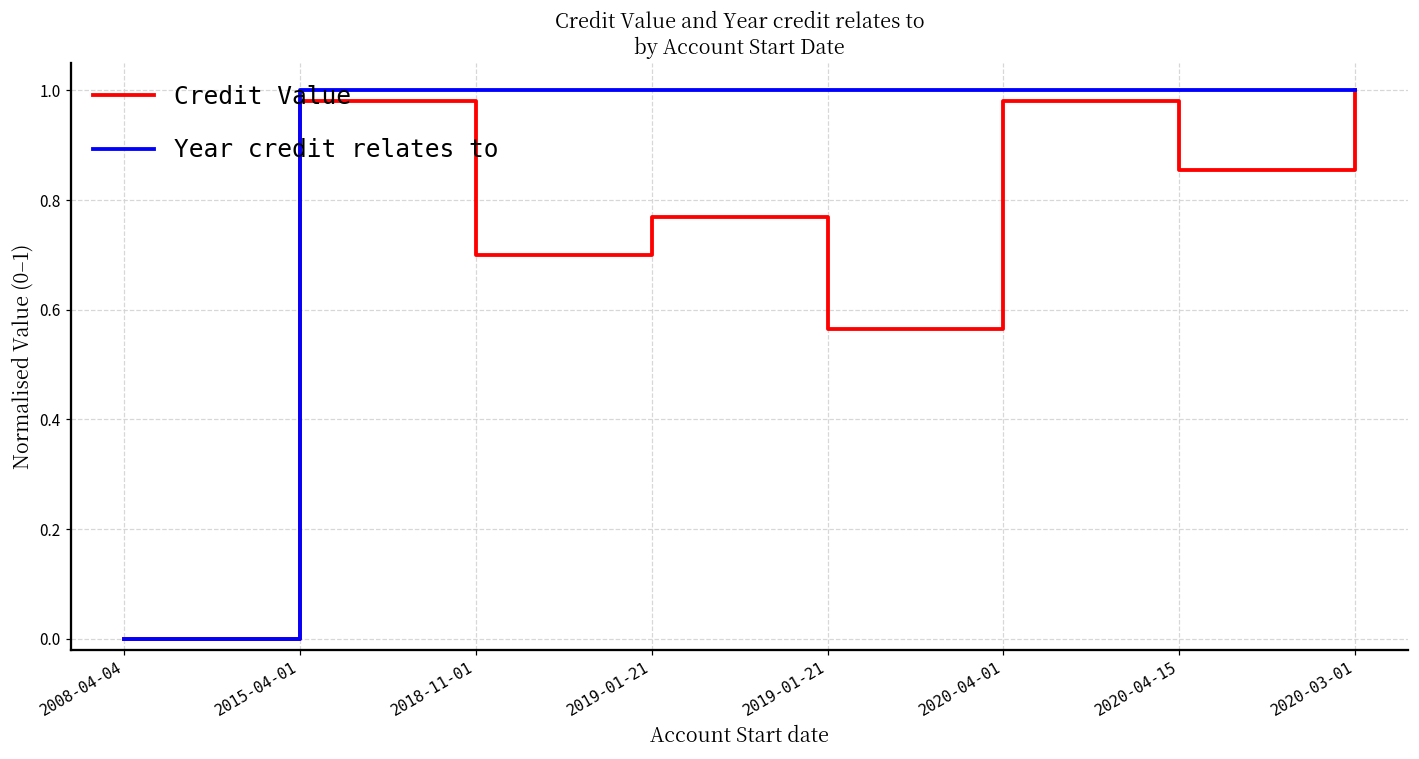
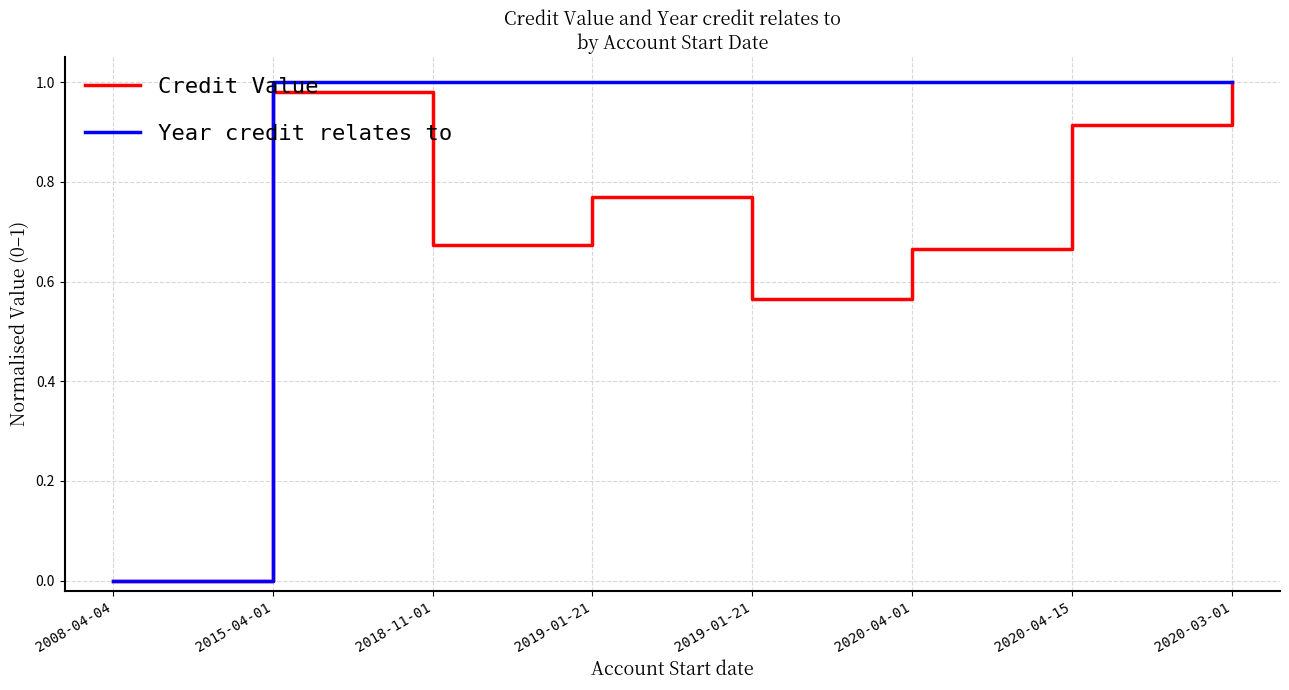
Credit Value, 2018-11-01: 0.70 -> 0.67
Credit Value, 2020-04-01: 0.98 -> 0.66
Credit Value, 2020-04-15: 0.85 -> 0.91
